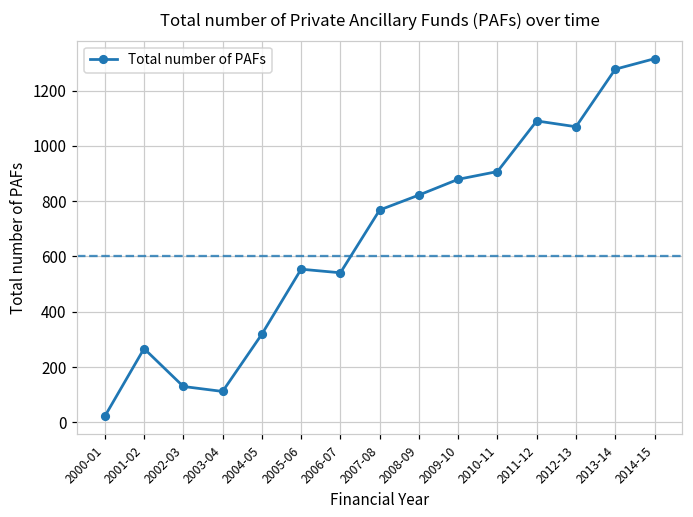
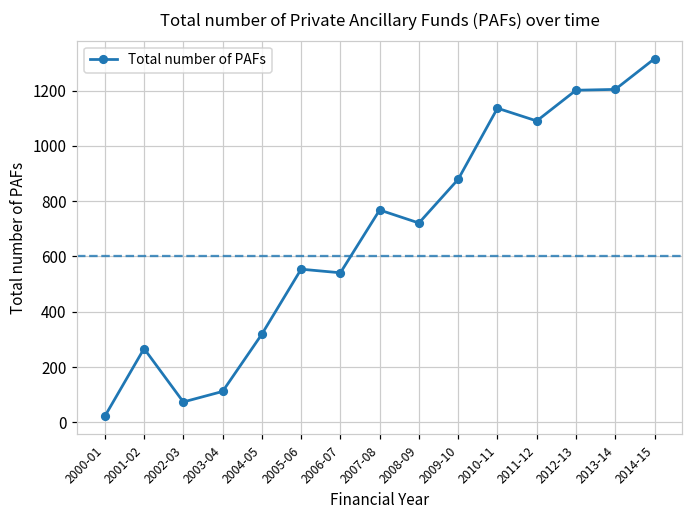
2002-03: 130 -> 70
2008-09: 820 -> 720
2010-11: 910 -> 1140
2012-13: 1070 -> 1200
2013-14: 1280 -> 1200
